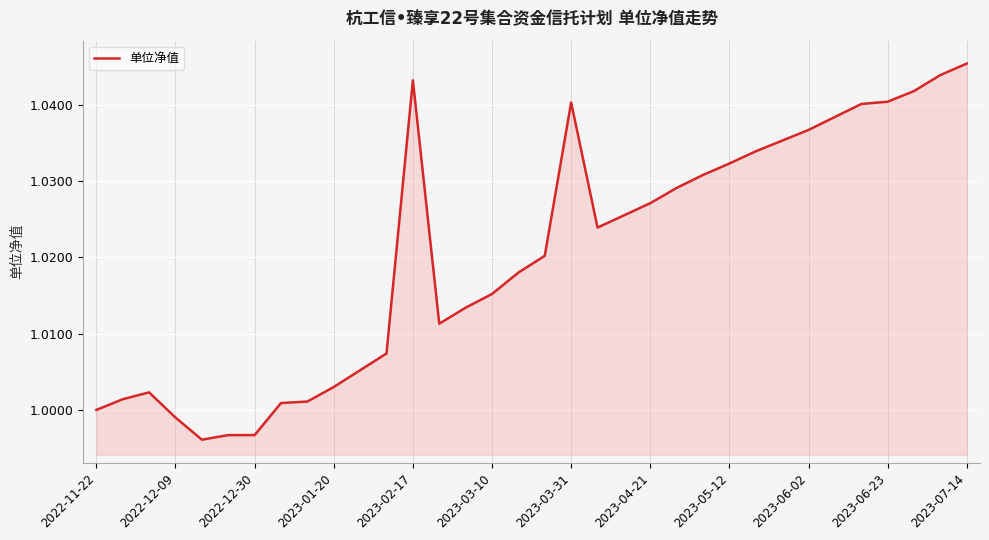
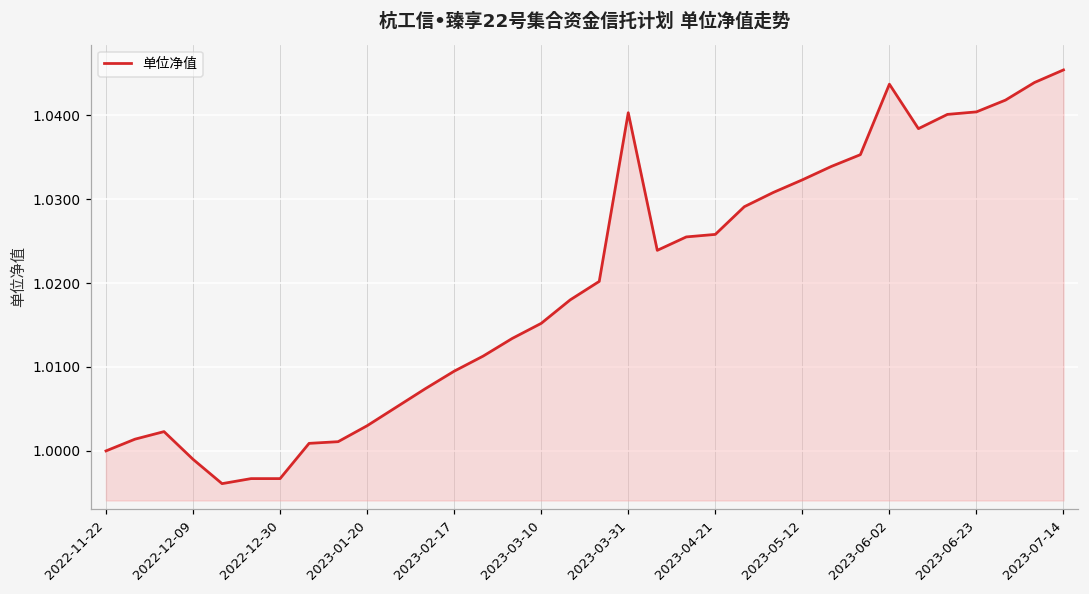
2023-02-17: 1.043 -> 1.010
2023-04-21: 1.027 -> 1.026
2023-06-02: 1.037 -> 1.044
